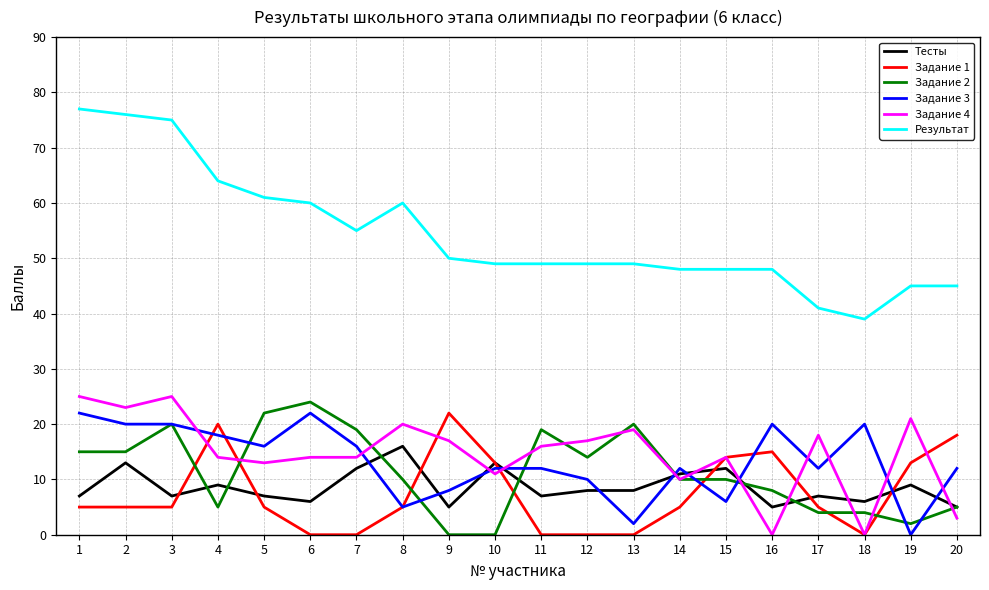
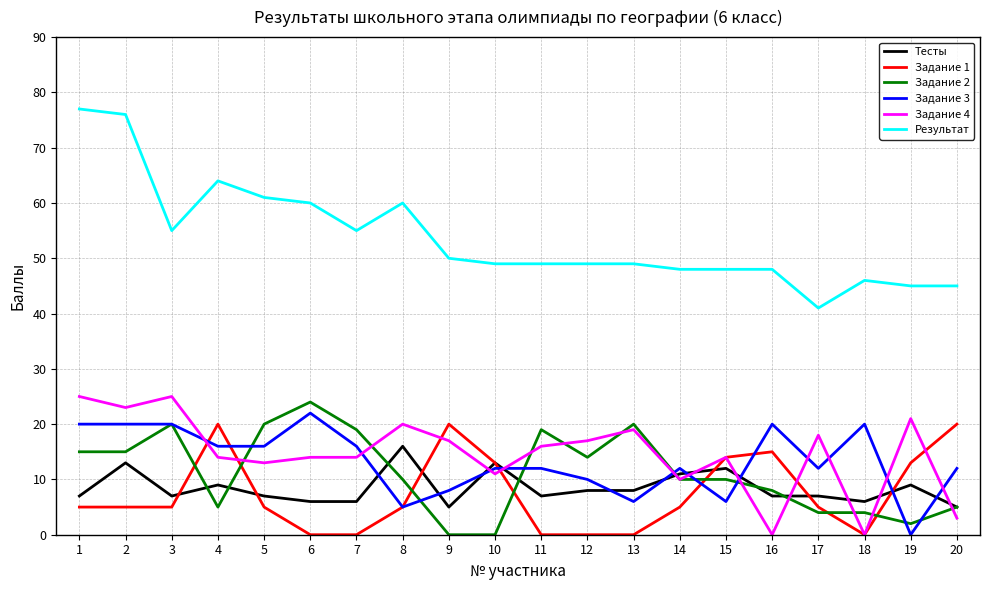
Задание 3, 1: 22 -> 20
Результат, 3: 75 -> 55
Задание 3, 4: 18 -> 16
Задание 2, 5: 22 -> 20
Тесты, 7: 12 -> 6
Задание 1, 9: 22 -> 20
Задание 3, 13: 2 -> 6
Тесты, 16: 5 -> 7
Результат, 18: 39 -> 46
Задание 1, 20: 18 -> 20
